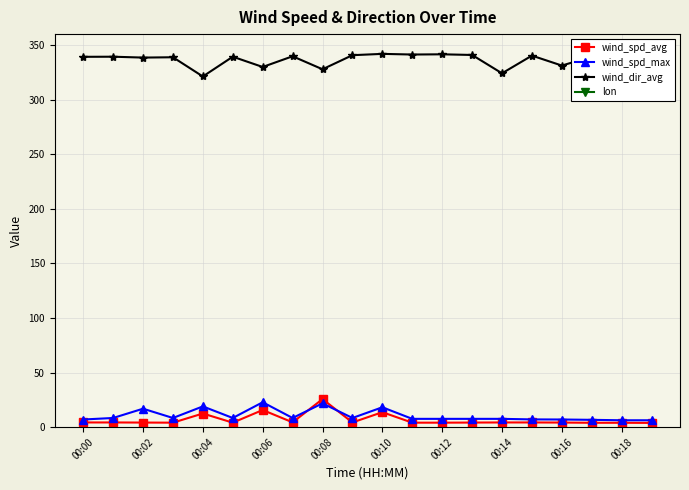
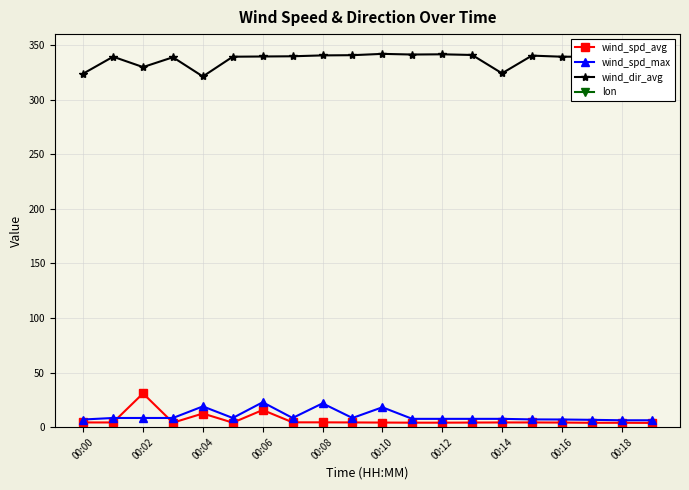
wind_dir_avg, 00:00: 339 -> 324
wind_spd_avg, 00:02: 4 -> 31
wind_spd_max, 00:02: 17 -> 8
wind_dir_avg, 00:02: 339 -> 330
wind_dir_avg, 00:06: 330 -> 340
wind_spd_avg, 00:08: 26 -> 4
wind_dir_avg, 00:08: 328 -> 341
wind_spd_avg, 00:10: 14 -> 4
wind_dir_avg, 00:16: 331 -> 339
